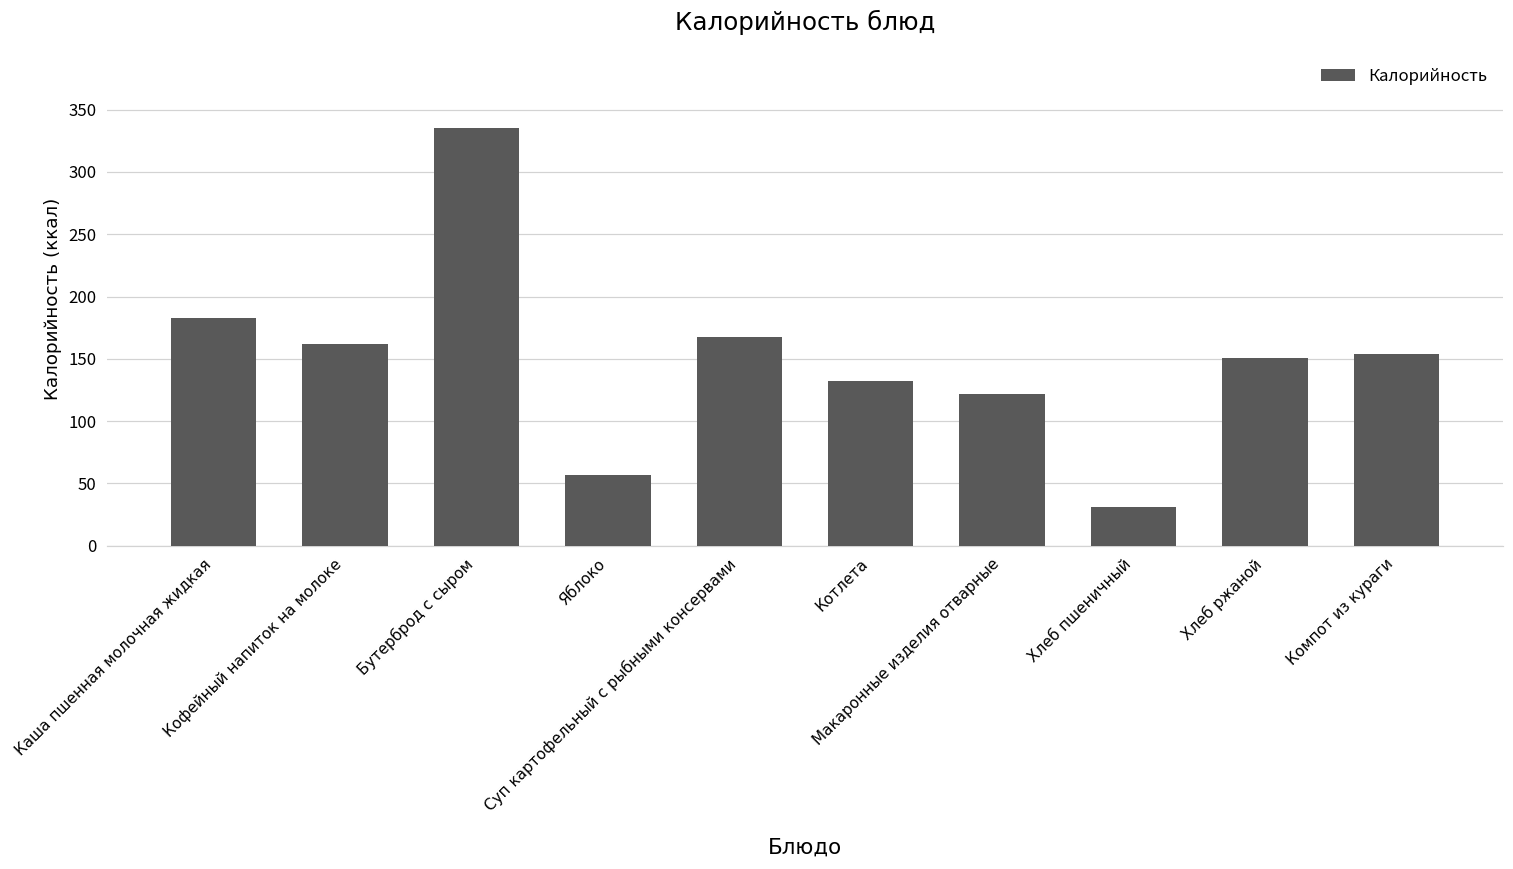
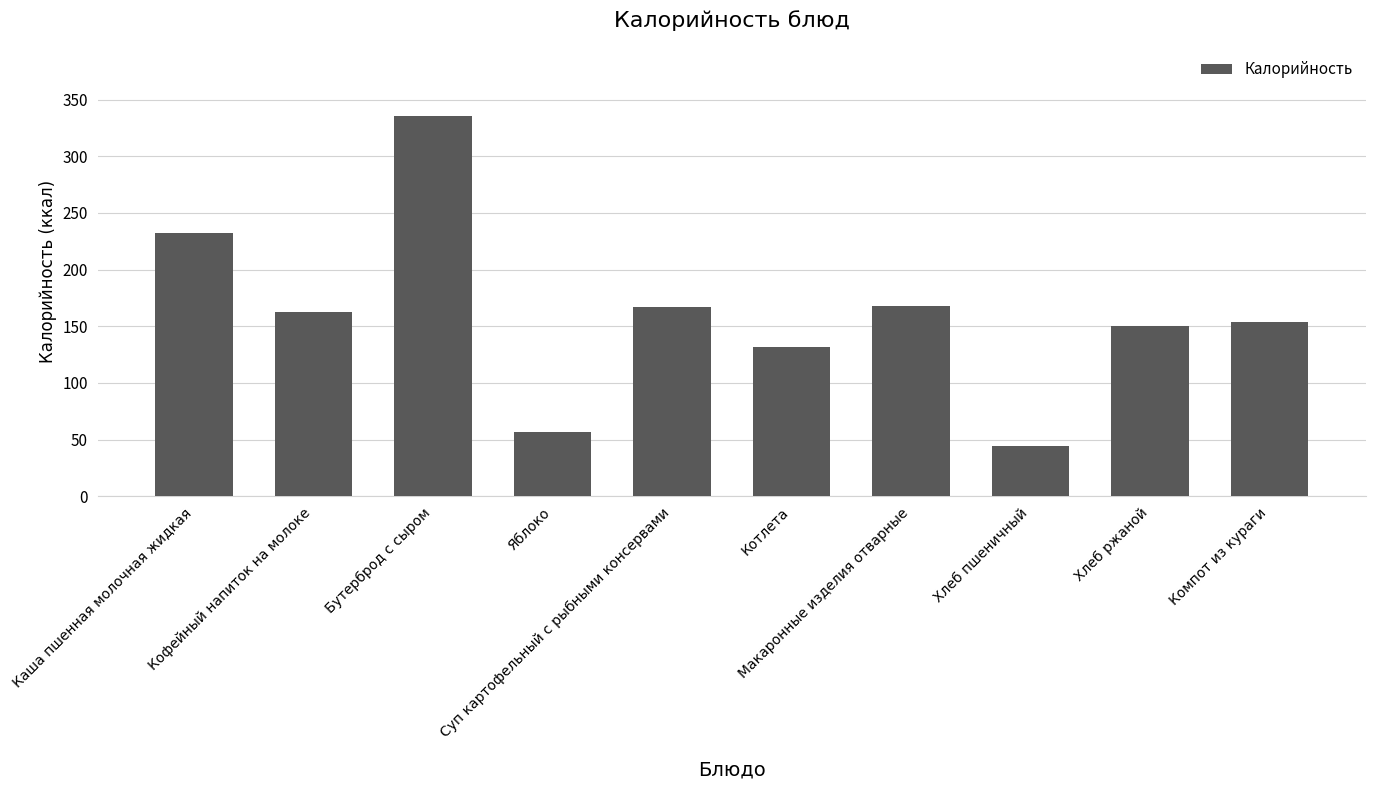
Каша пшенная молочная жидкая: 183 -> 232
Макаронные изделия отварные: 122 -> 168
Хлеб пшеничный: 31 -> 45
